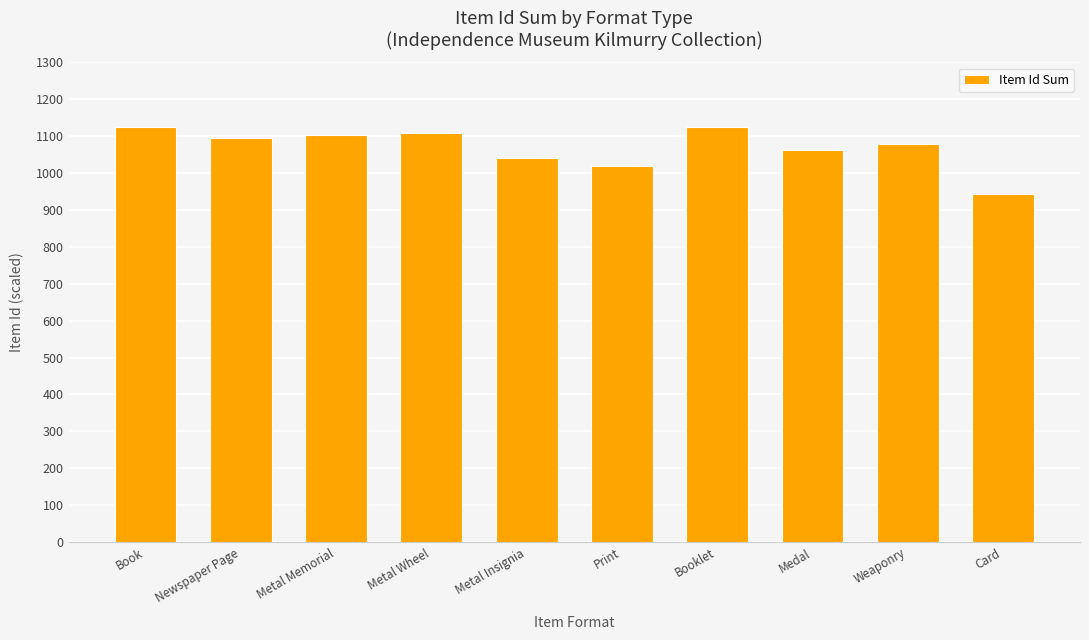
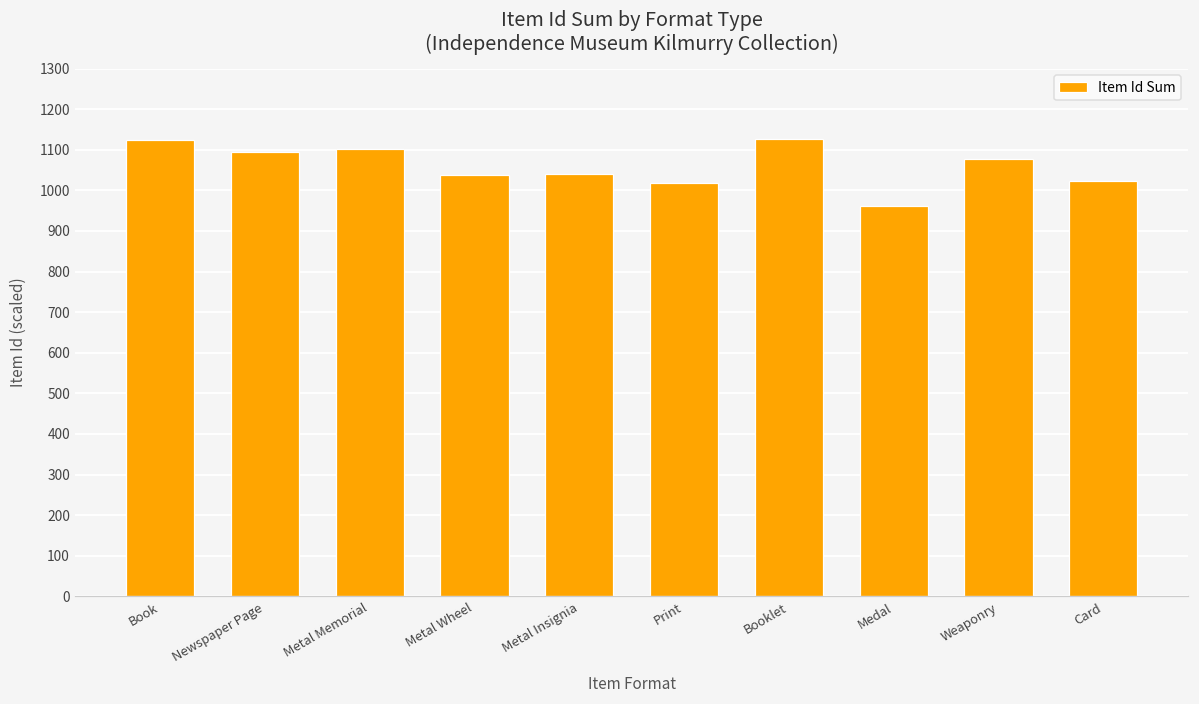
Metal Wheel: 1110 -> 1040
Medal: 1060 -> 960
Card: 940 -> 1020
